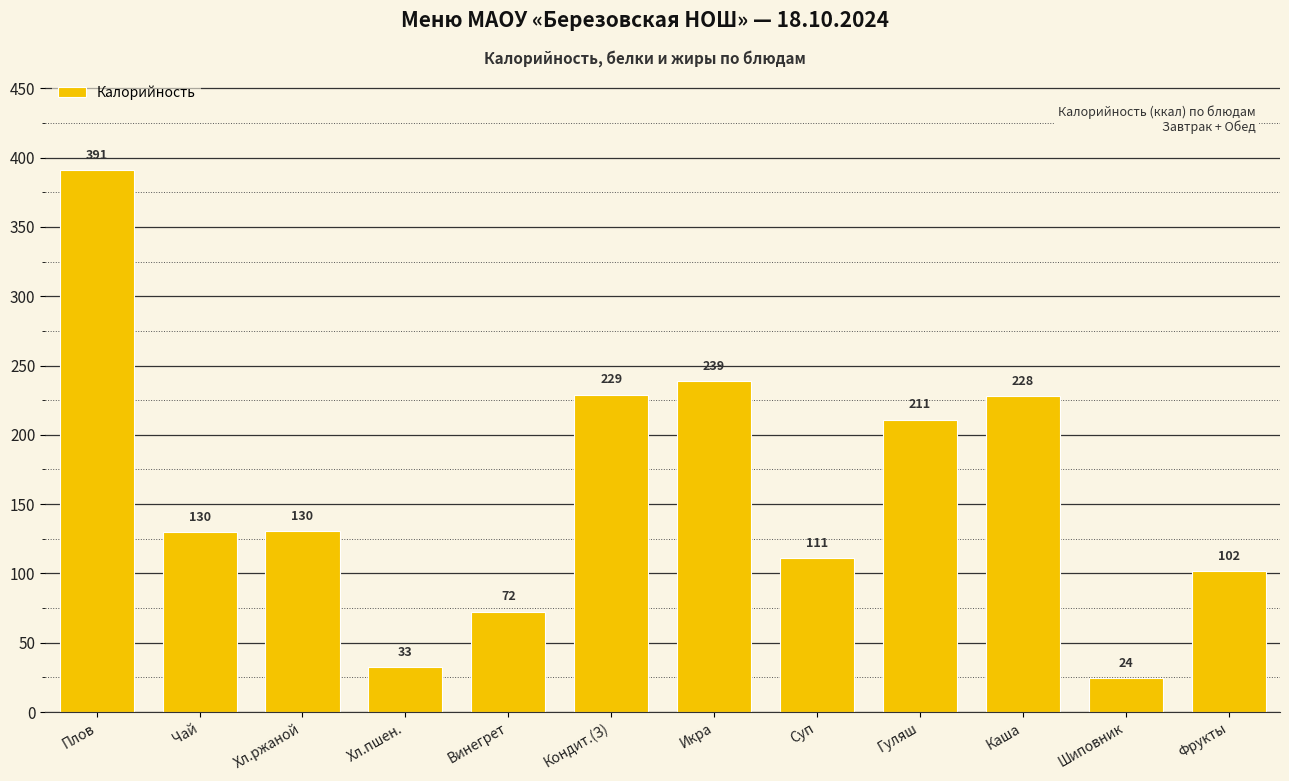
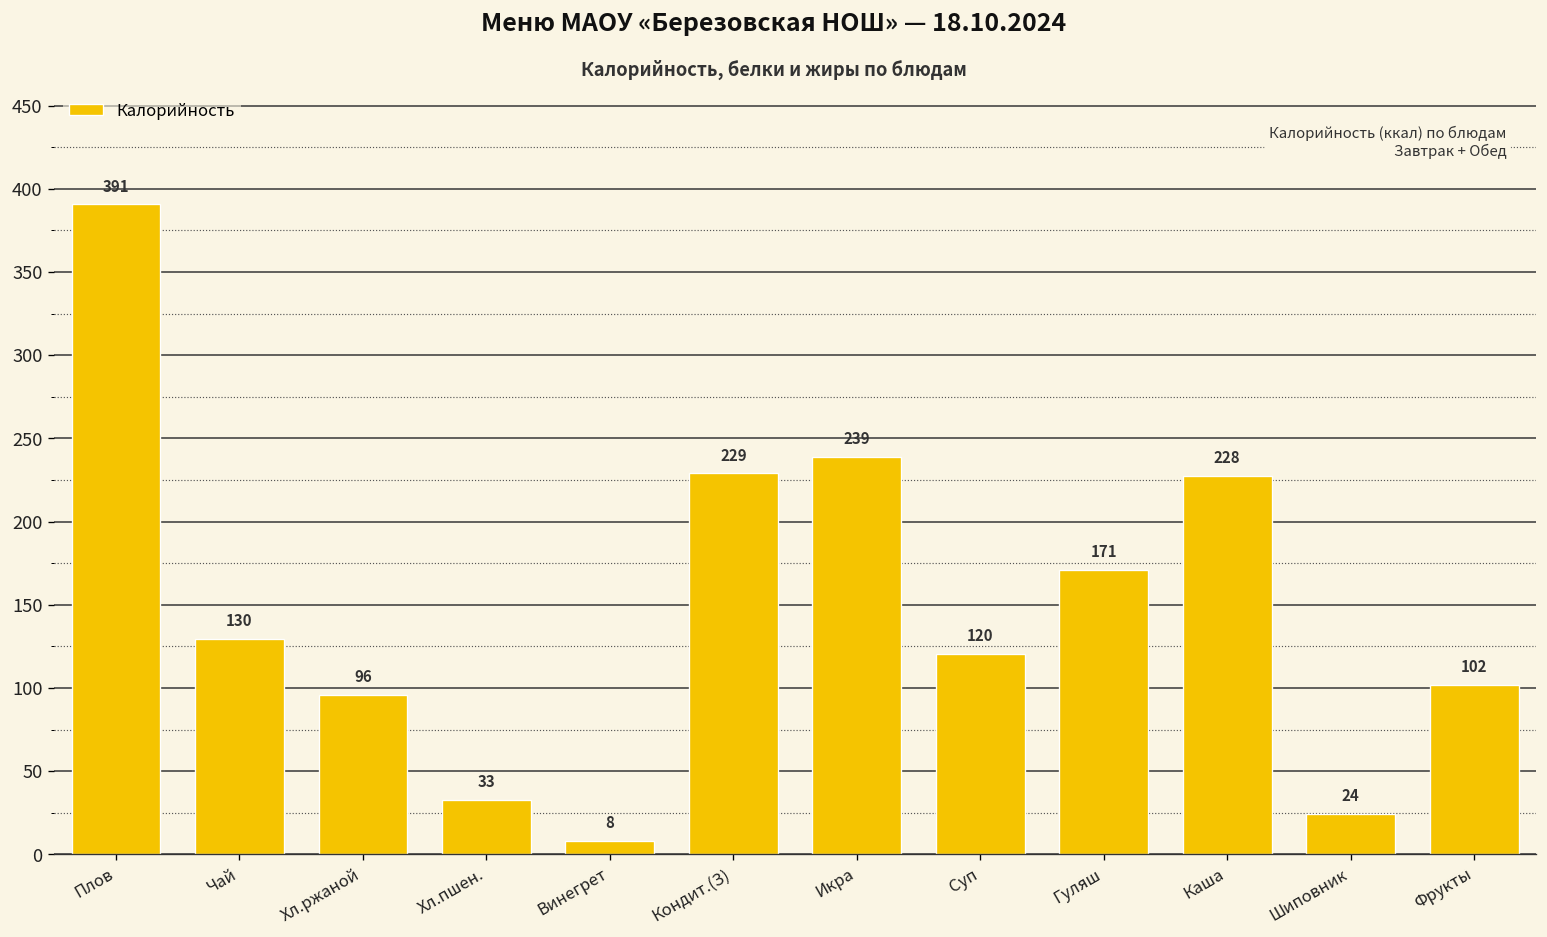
Хл.ржаной: 130 -> 96
Винегрет: 72 -> 8
Суп: 111 -> 120
Гуляш: 211 -> 171
